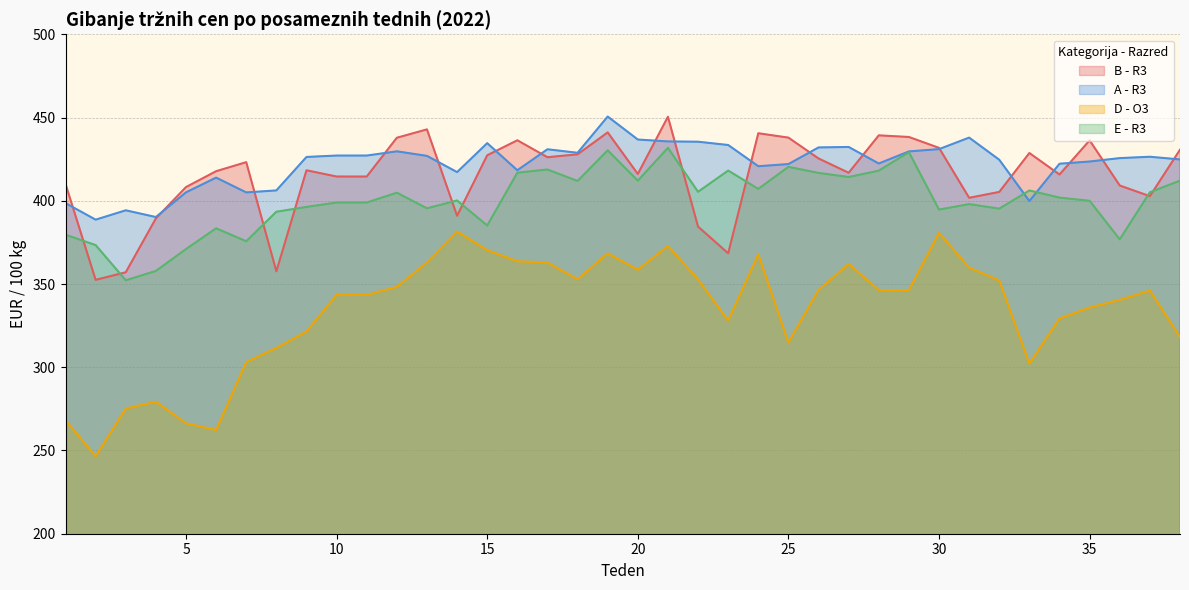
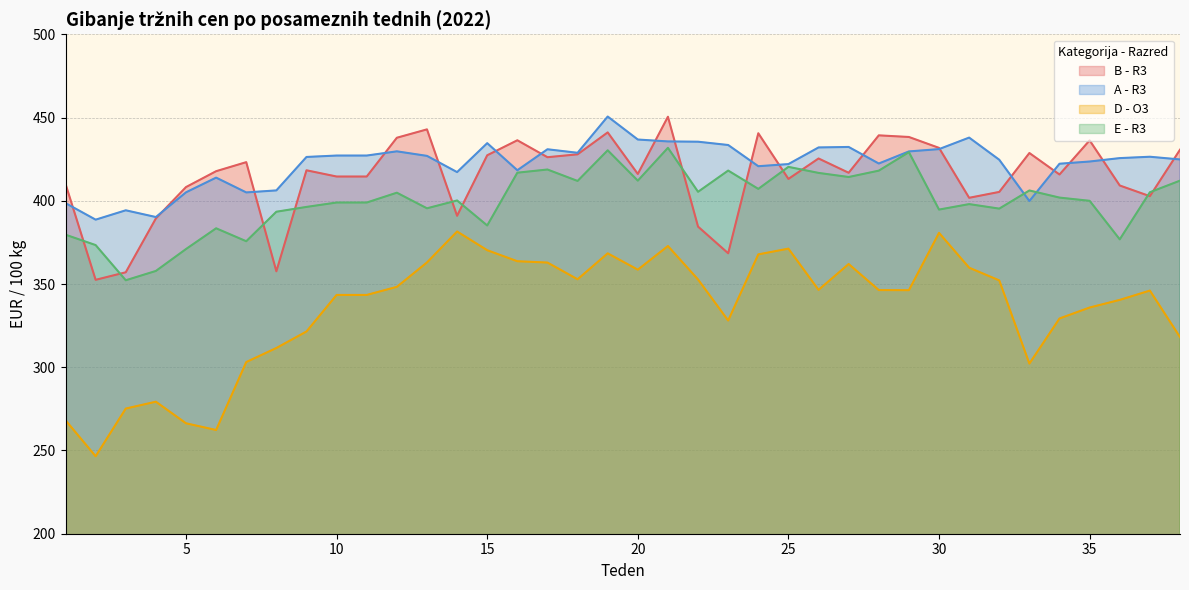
B - R3, 25: 438 -> 413
D - O3, 25: 315 -> 371
